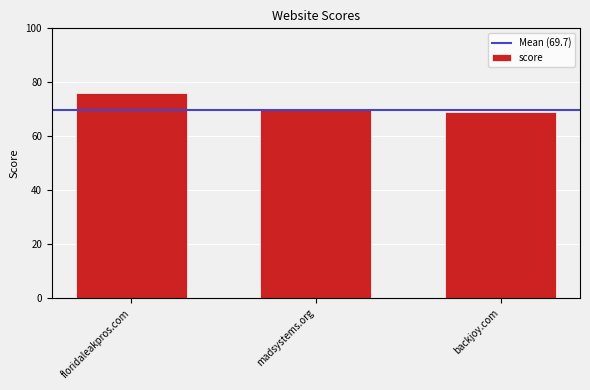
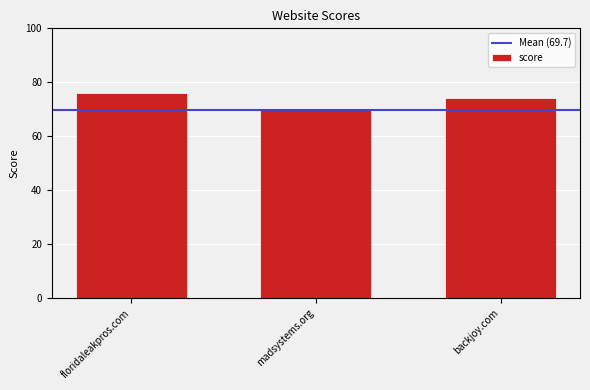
backjoy.com: 69 -> 74
